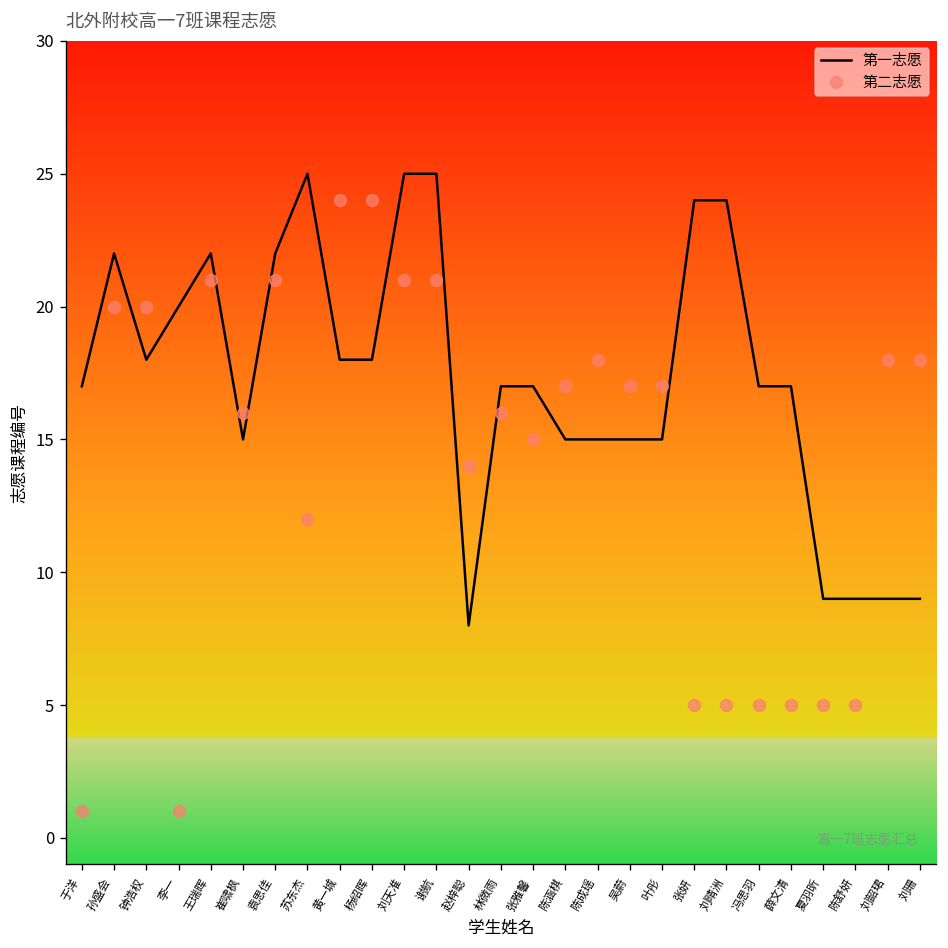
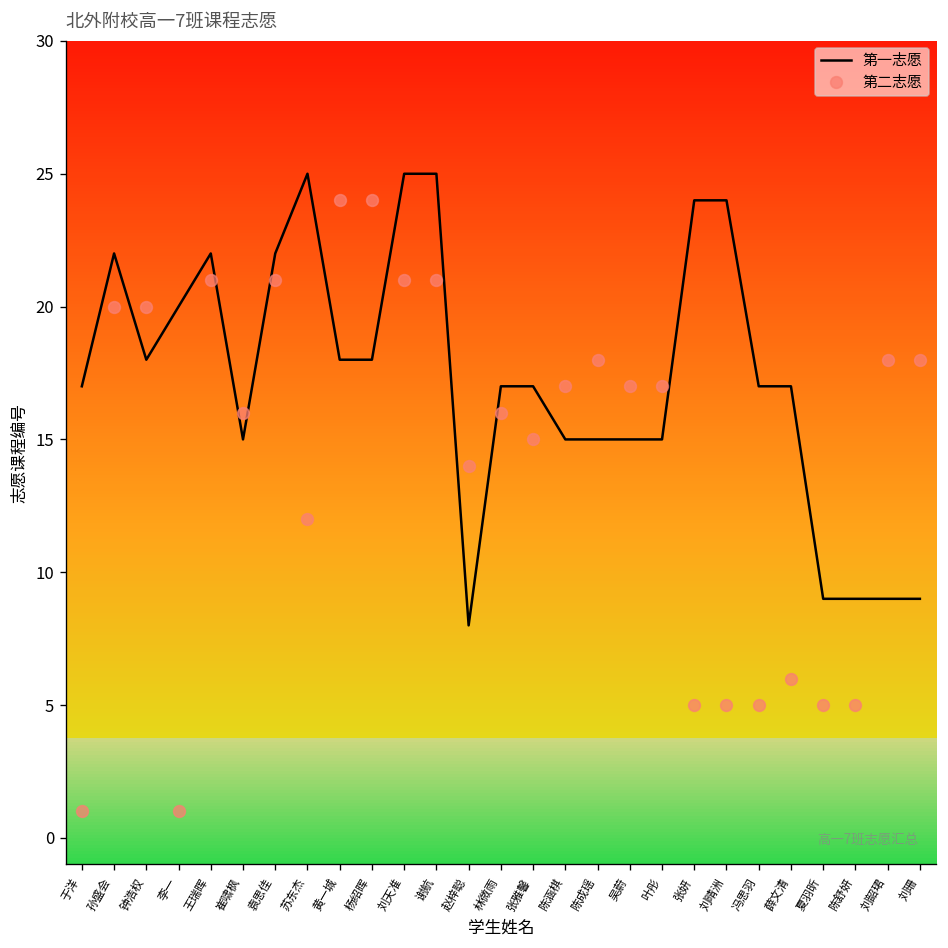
第二志愿, 薛文清: 5 -> 6
